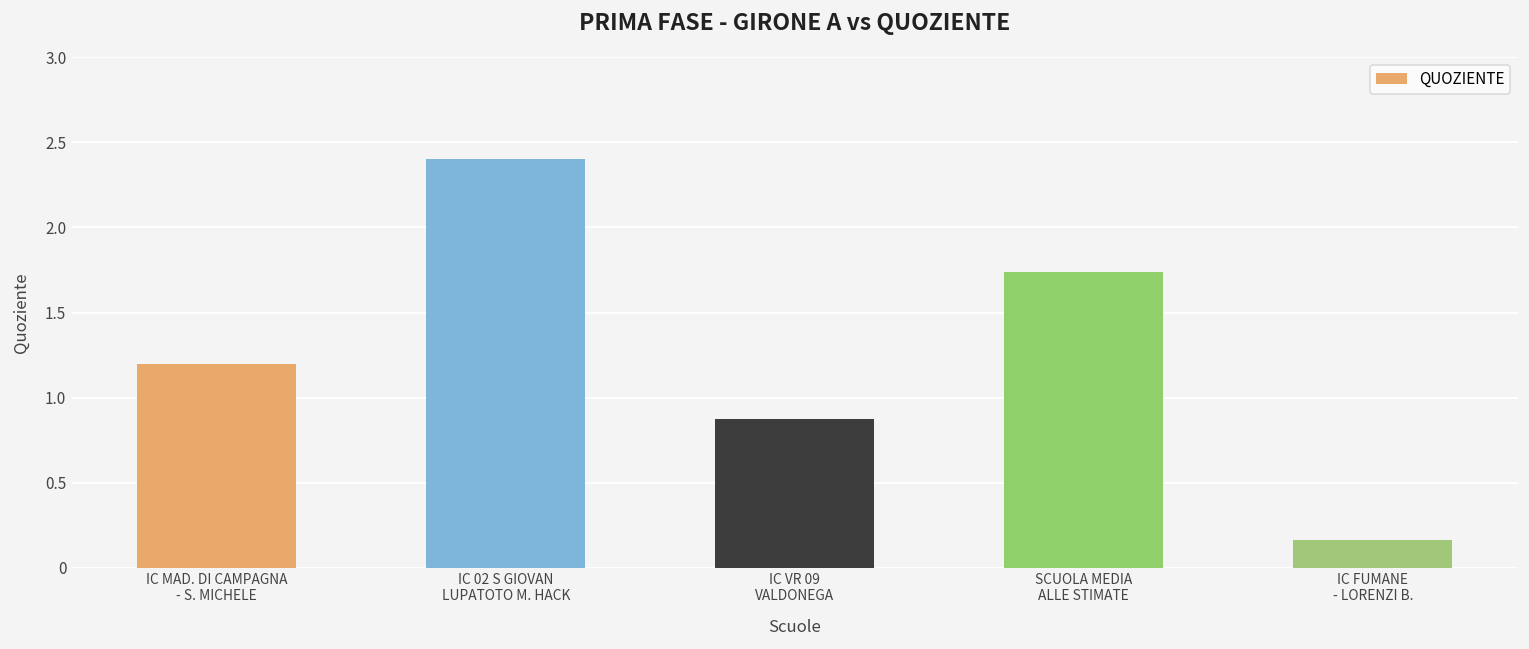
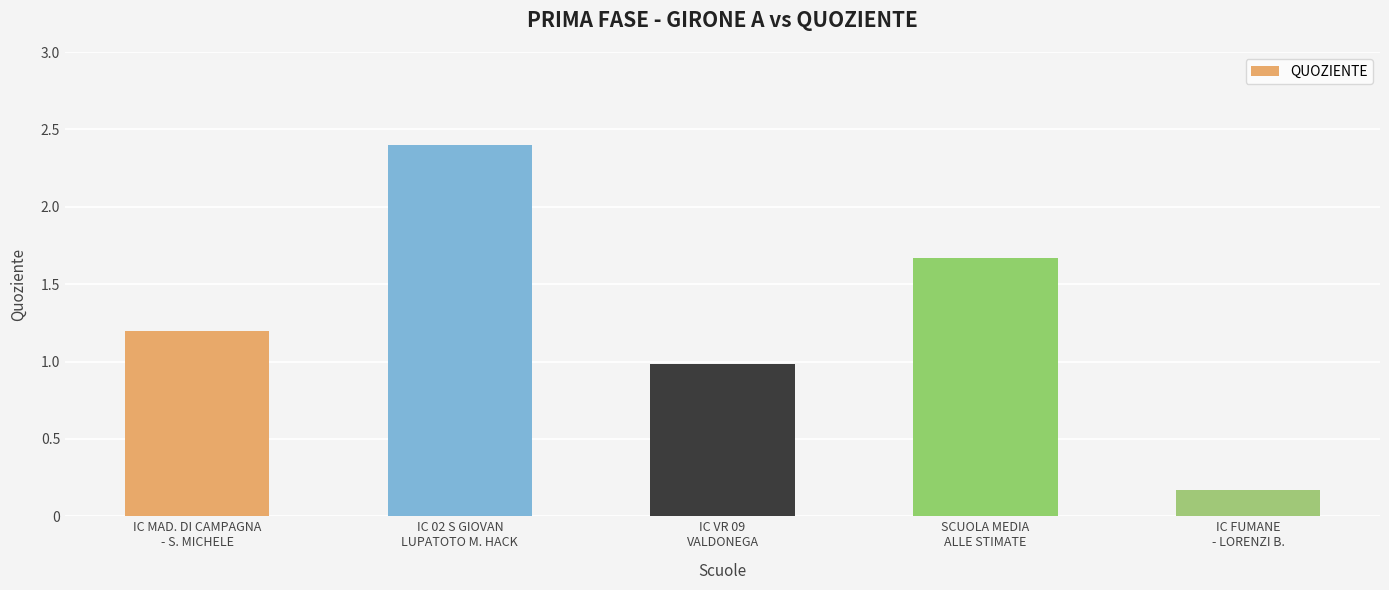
IC VR 09 VALDONEGA: 0.88 -> 0.98
SCUOLA MEDIA ALLE STIMATE: 1.74 -> 1.67
